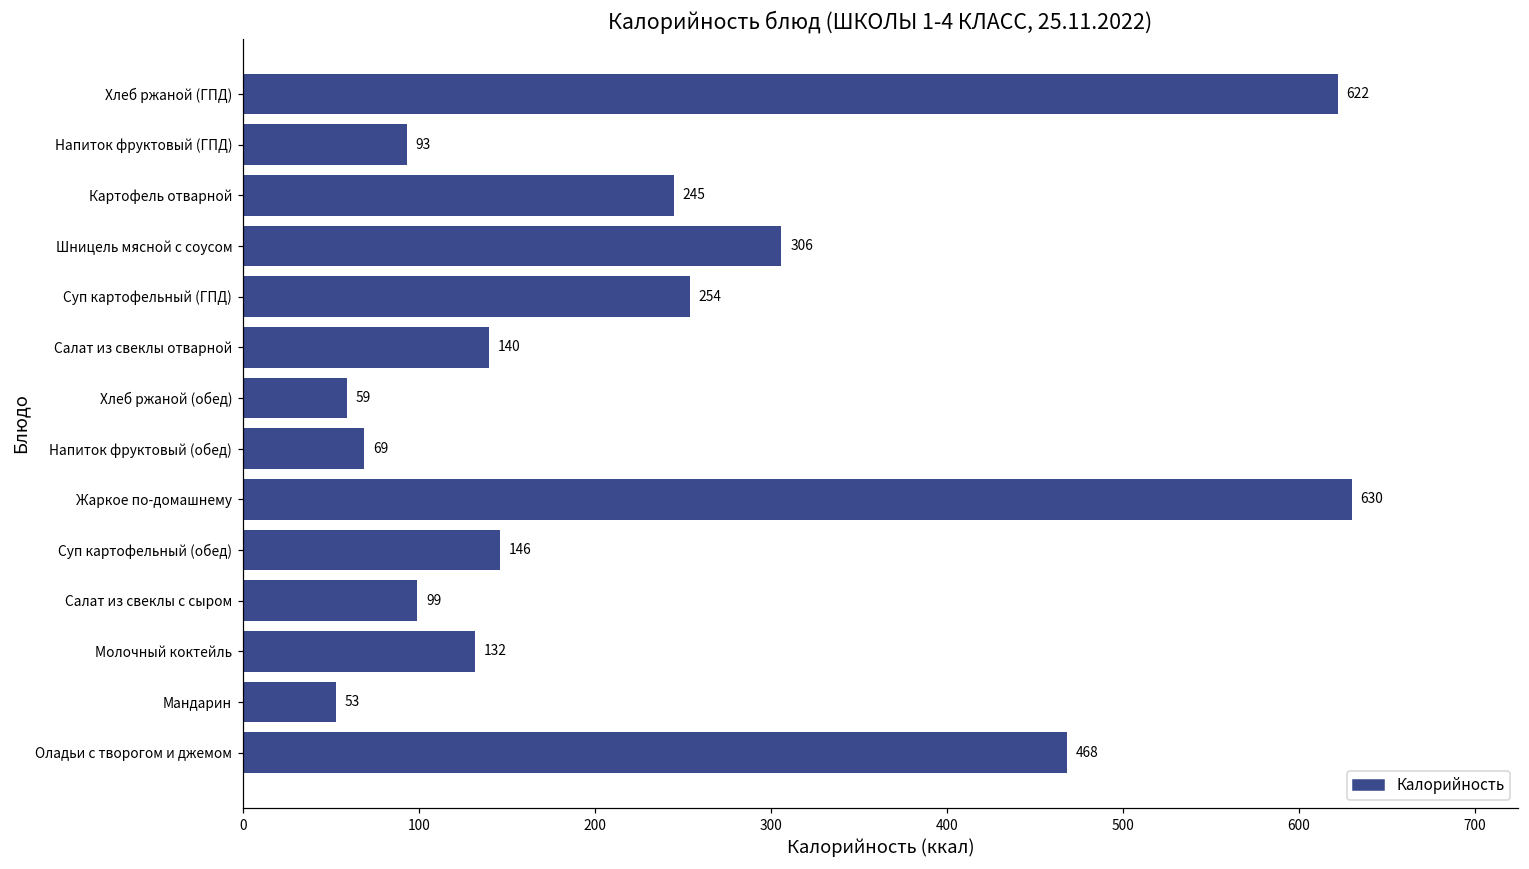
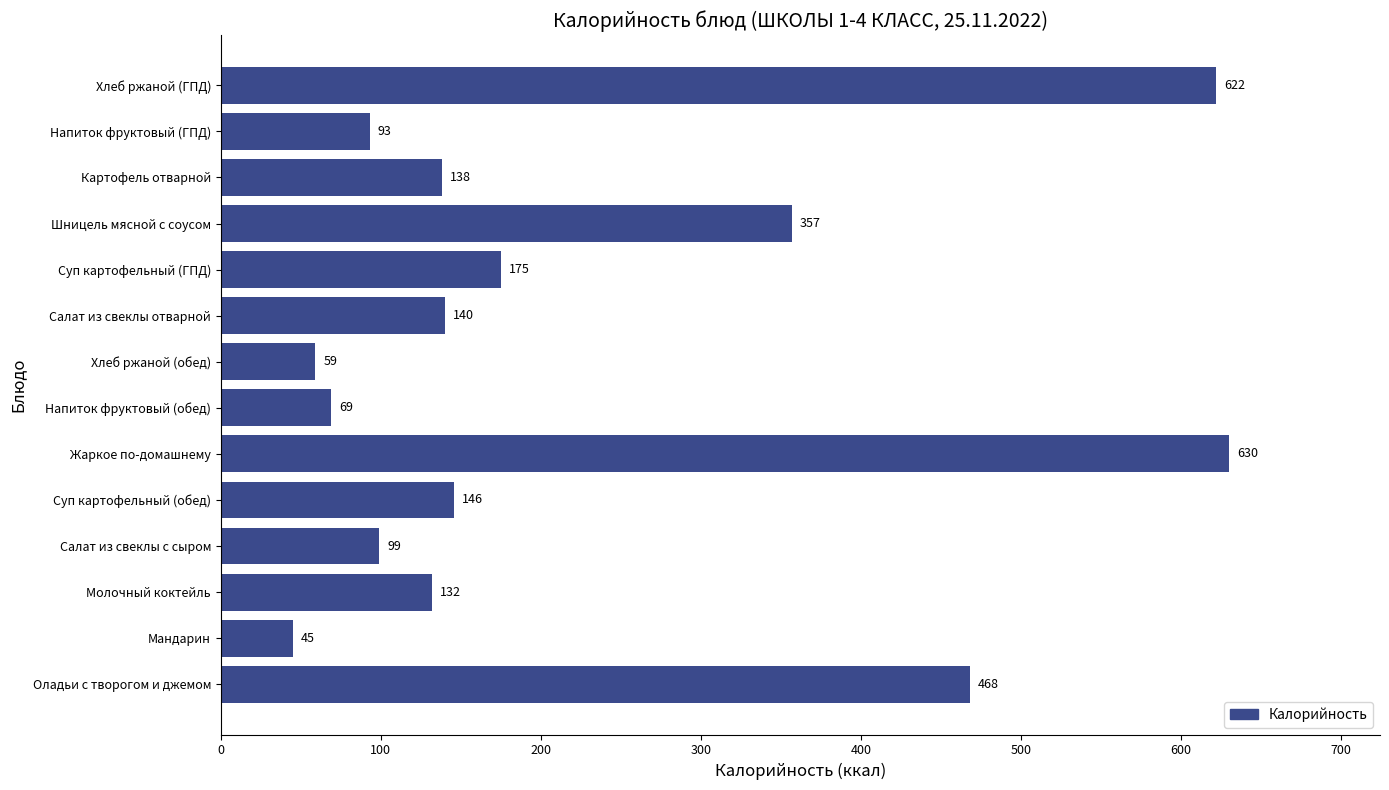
Картофель отварной: 245 -> 138
Шницель мясной с соусом: 306 -> 357
Суп картофельный (ГПД): 254 -> 175
Мандарин: 53 -> 45
